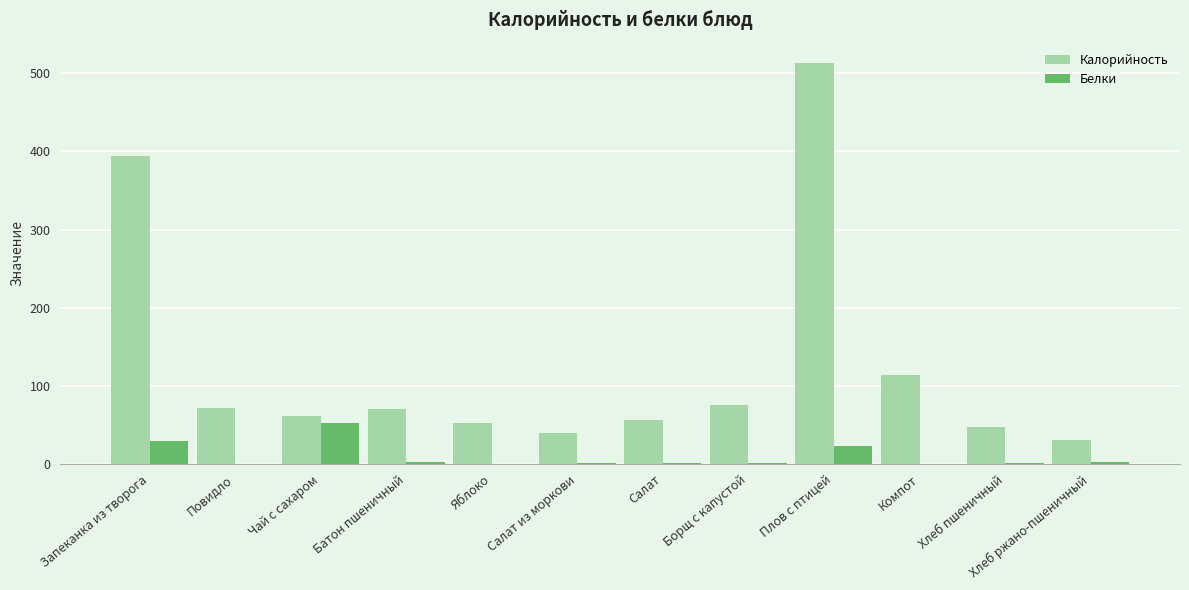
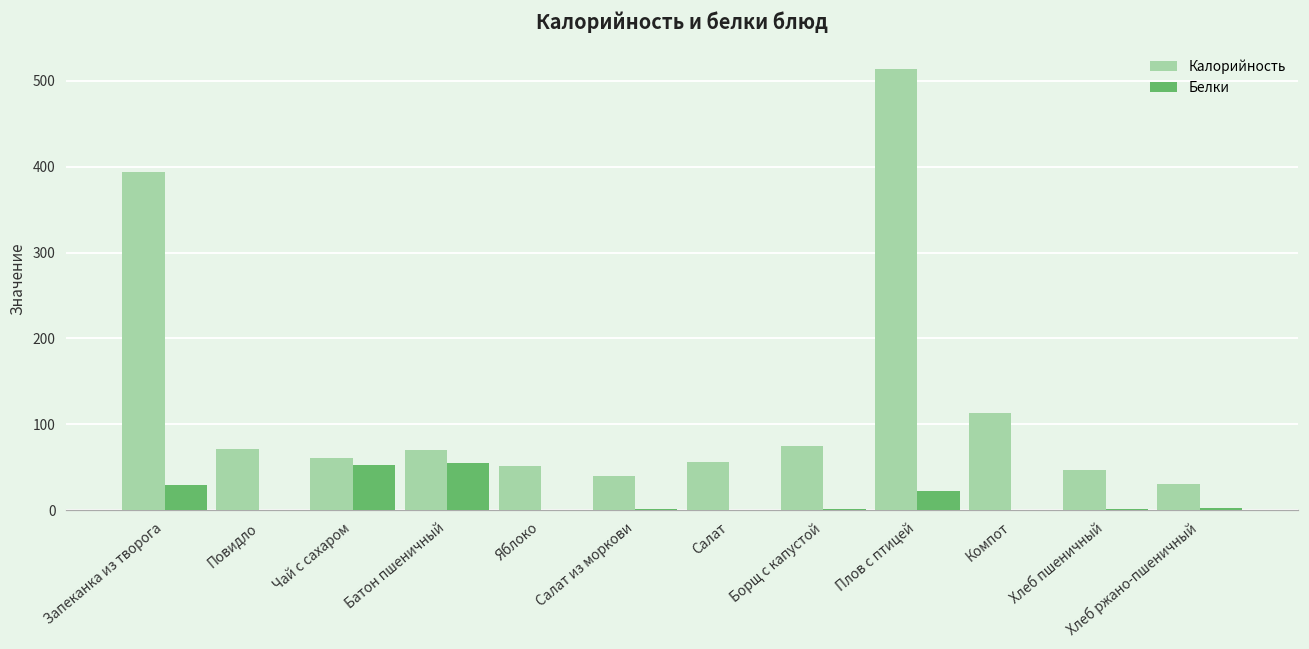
Белки, Батон пшеничный: 0 -> 50
